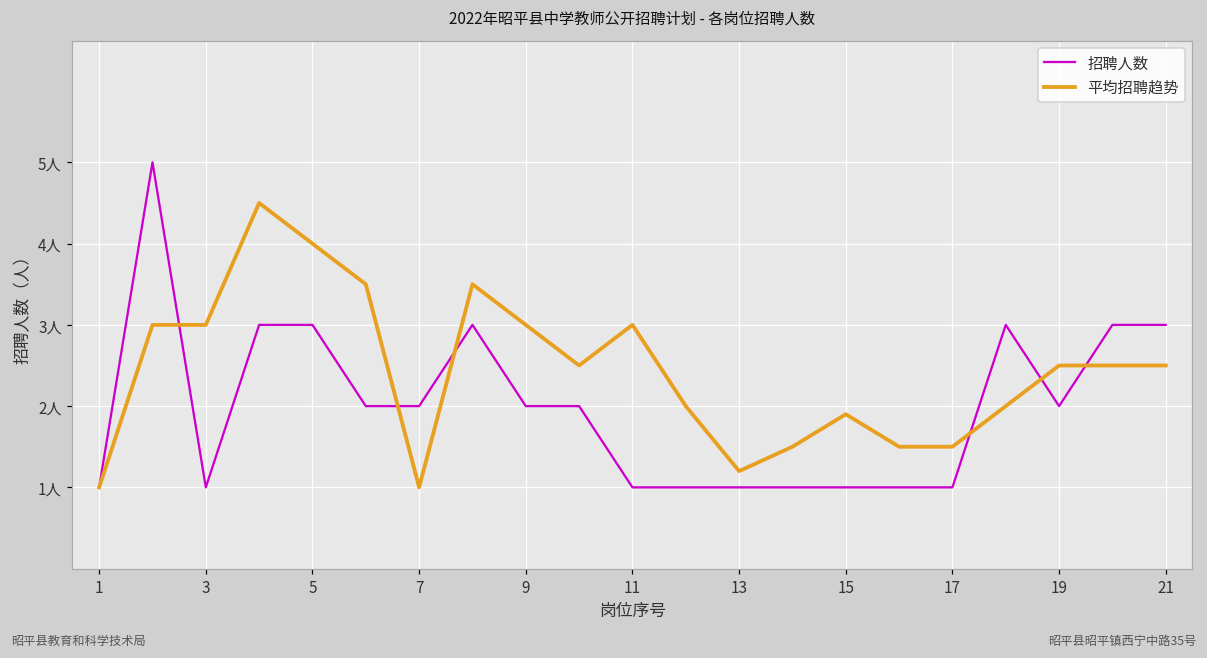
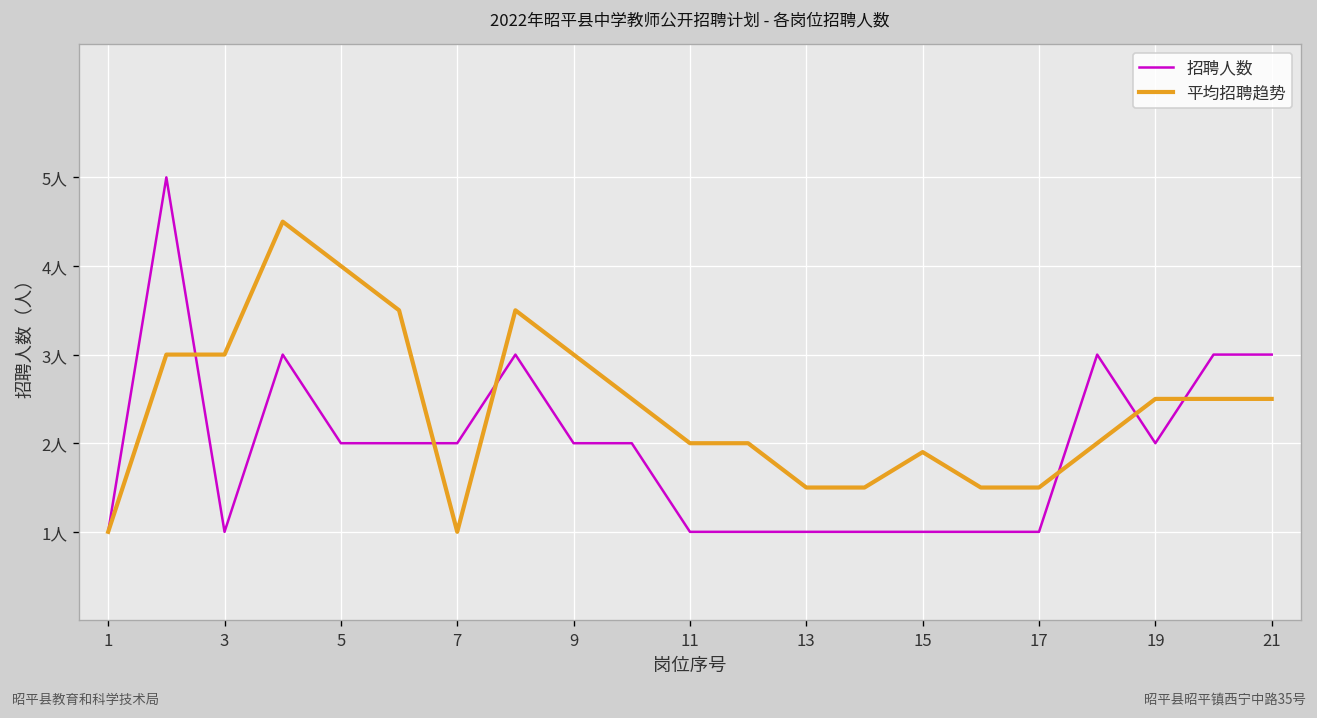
招聘人数, 5: 3人 -> 2人
平均招聘趋势, 11: 3人 -> 2人
平均招聘趋势, 13: 1.2人 -> 1.5人
